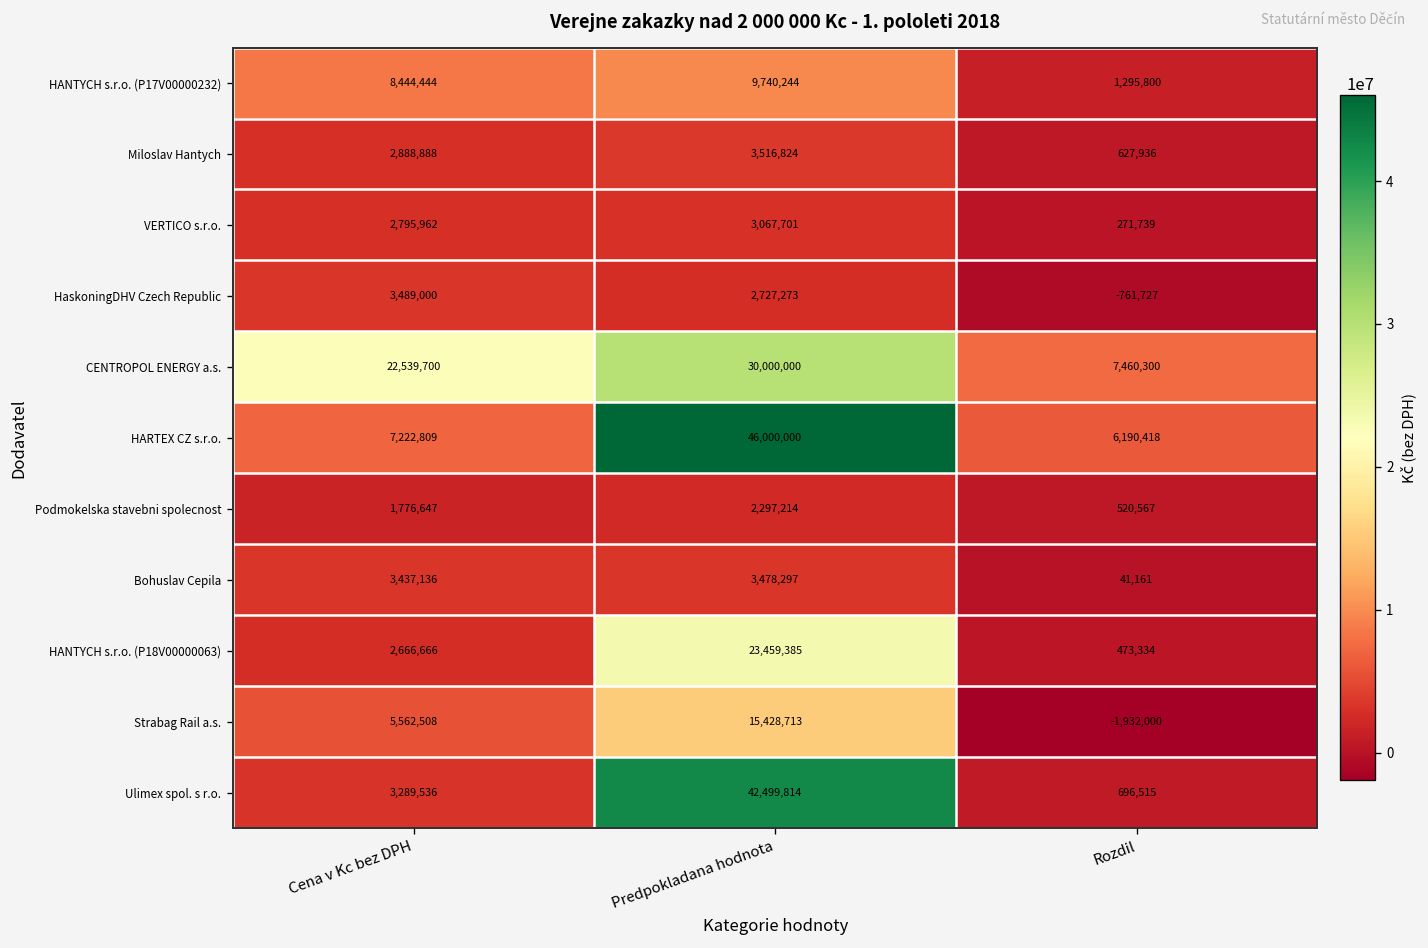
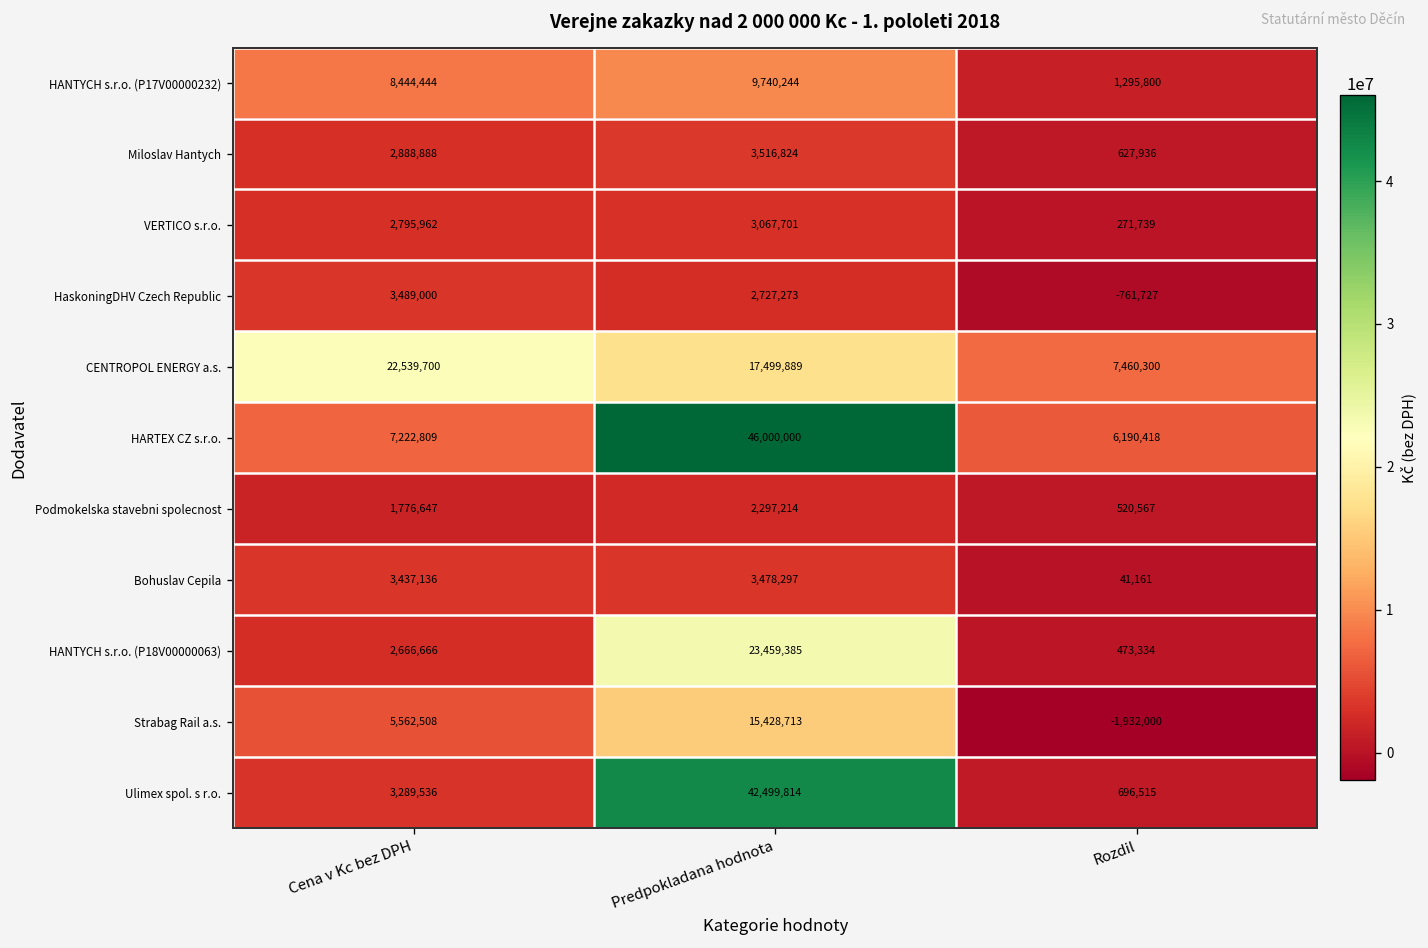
CENTROPOL ENERGY a.s., Predpokladana hodnota: 30,000,000 -> 17,499,889
